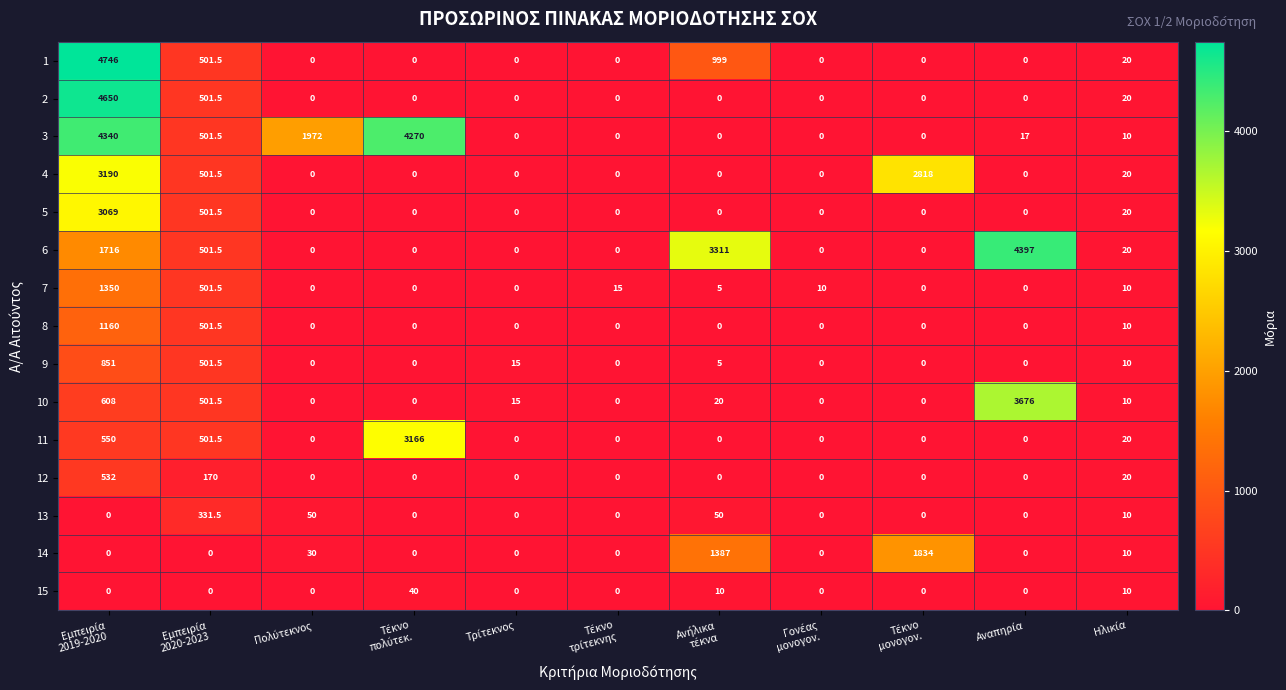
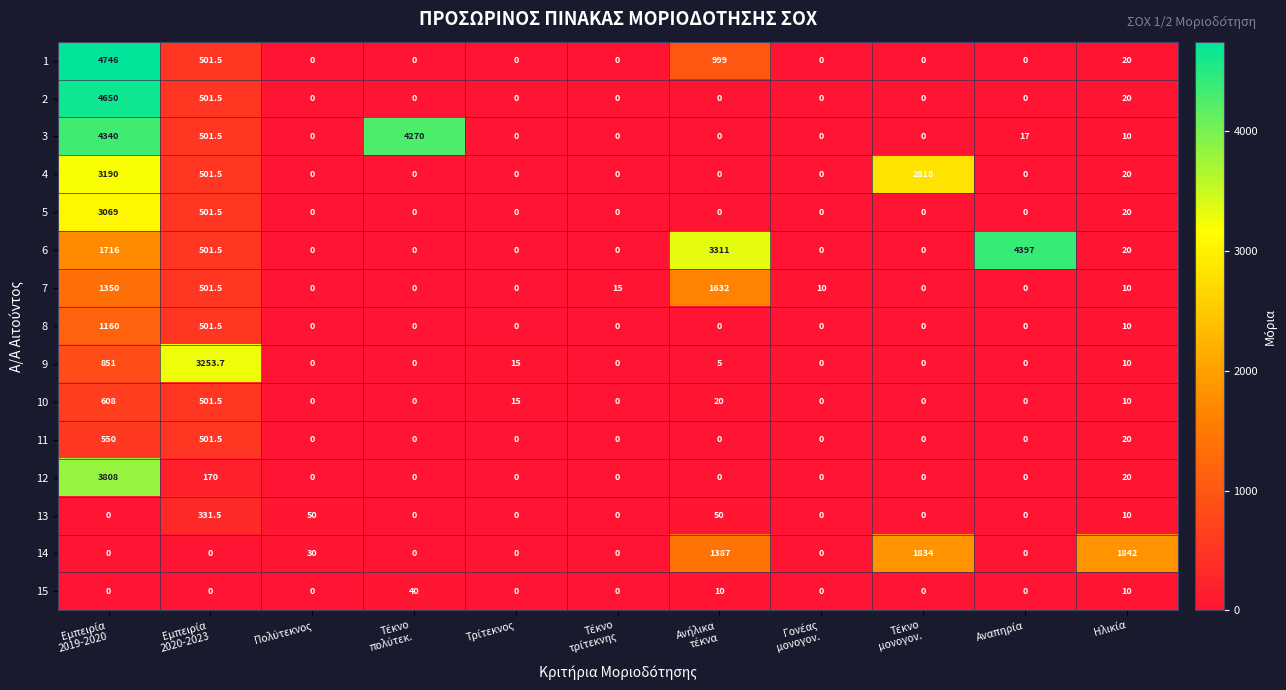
3, Πολύτεκνος: 1972 -> 0
7, Ανήλικα τέκνα: 5 -> 1632
9, Εμπειρία 2020-2023: 501.5 -> 3253.7
10, Αναπηρία: 3676 -> 0
11, Τέκνο πολύτεκ.: 3166 -> 0
12, Εμπειρία 2019-2020: 532 -> 3808
14, Ηλικία: 10 -> 1842
